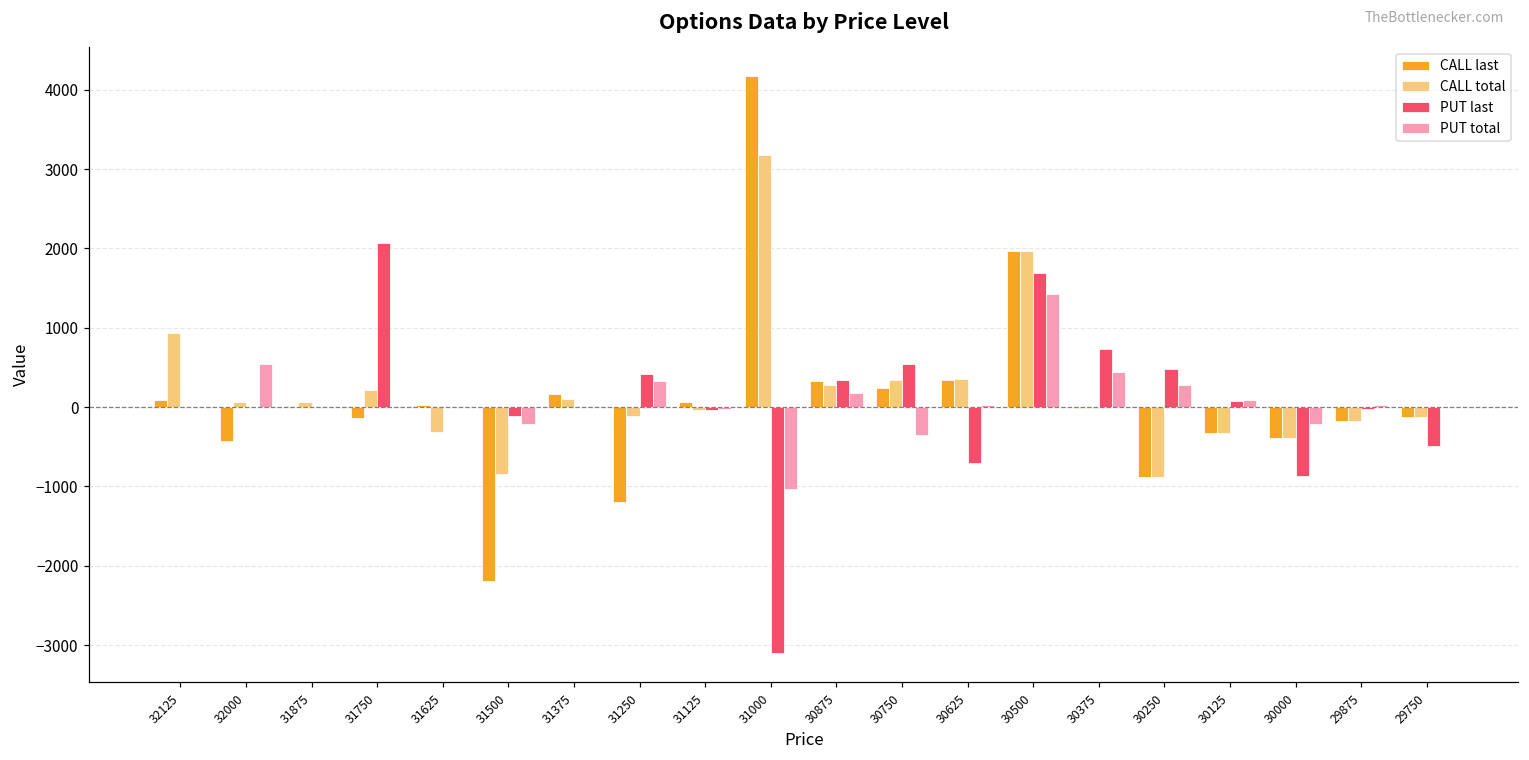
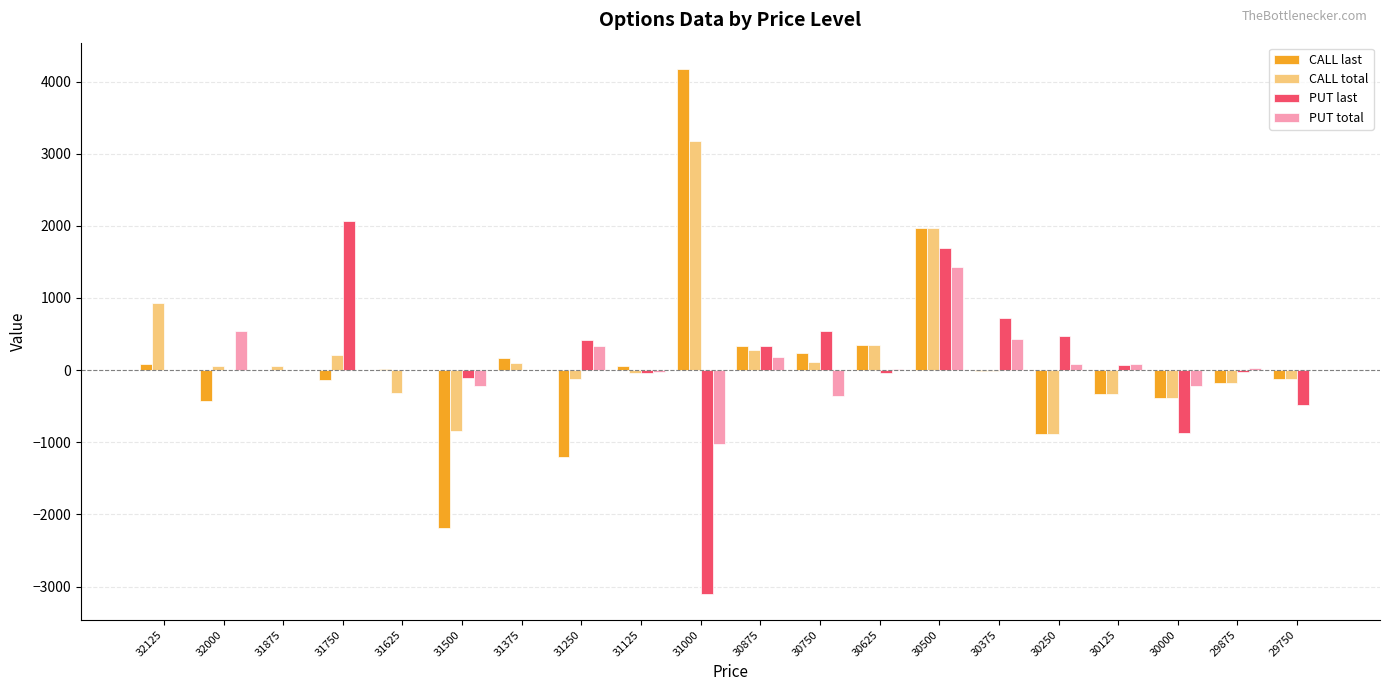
CALL total, 30750: 300 -> 100
PUT last, 30625: -700 -> 0
PUT total, 30250: 300 -> 100
